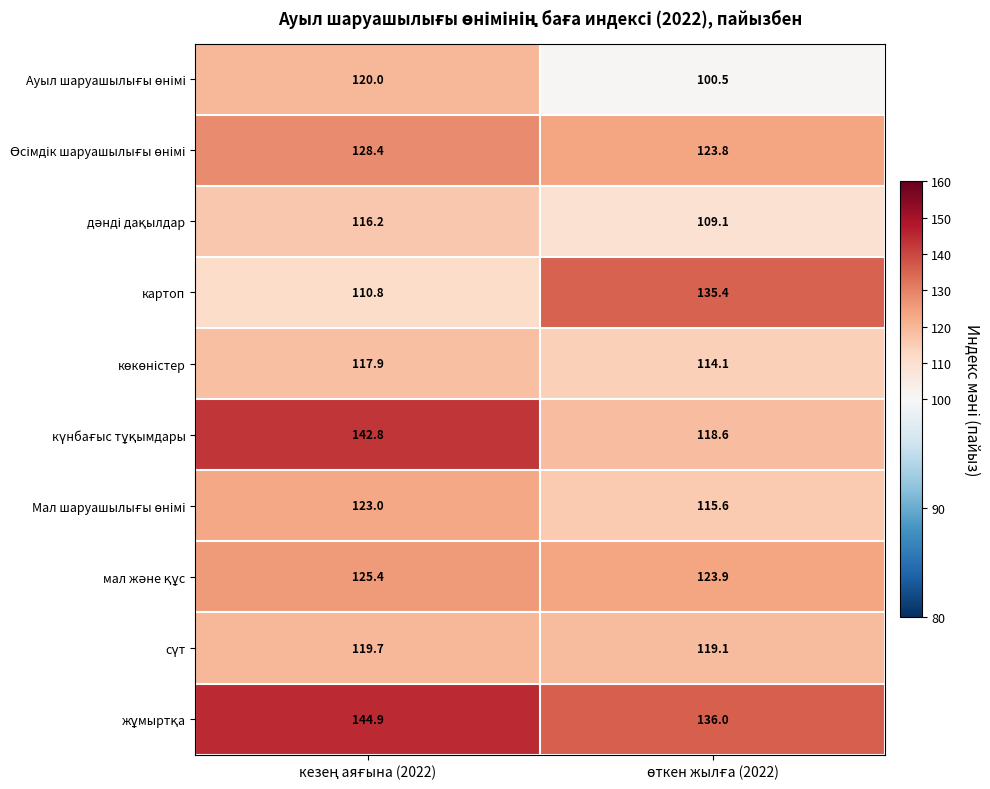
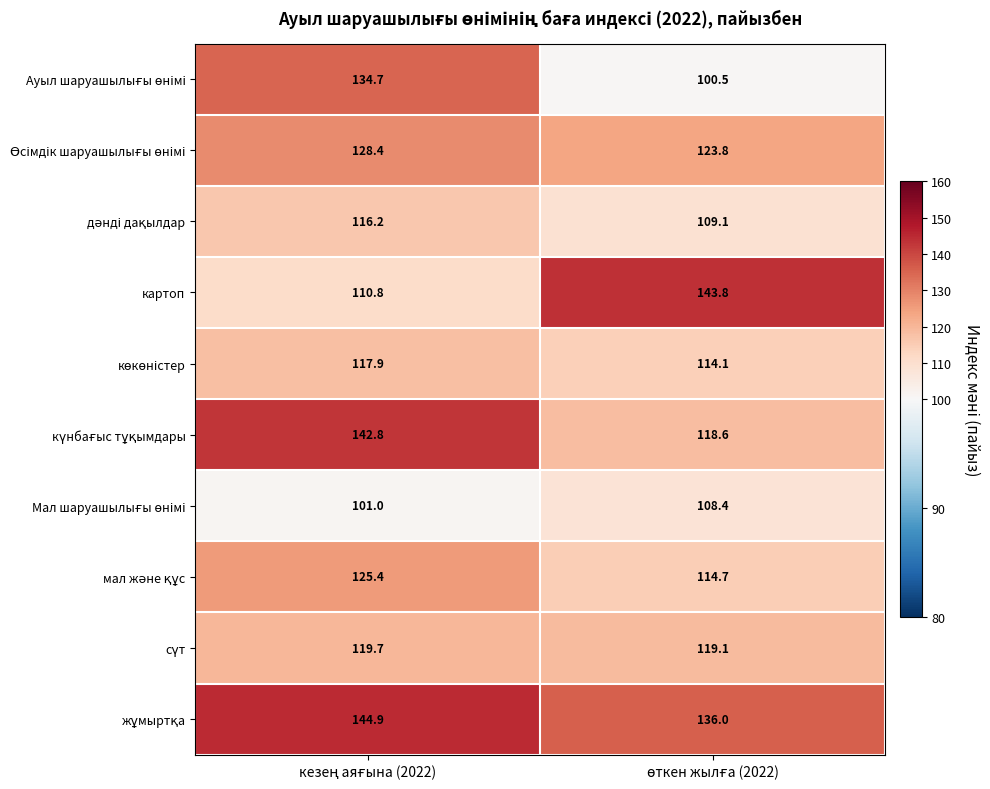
Ауыл шаруашылығы өнімі, кезең аяғына (2022): 120.0 -> 134.7
картоп, өткен жылға (2022): 135.4 -> 143.8
Мал шаруашылығы өнімі, кезең аяғына (2022): 123.0 -> 101.0
Мал шаруашылығы өнімі, өткен жылға (2022): 115.6 -> 108.4
мал және құс, өткен жылға (2022): 123.9 -> 114.7
